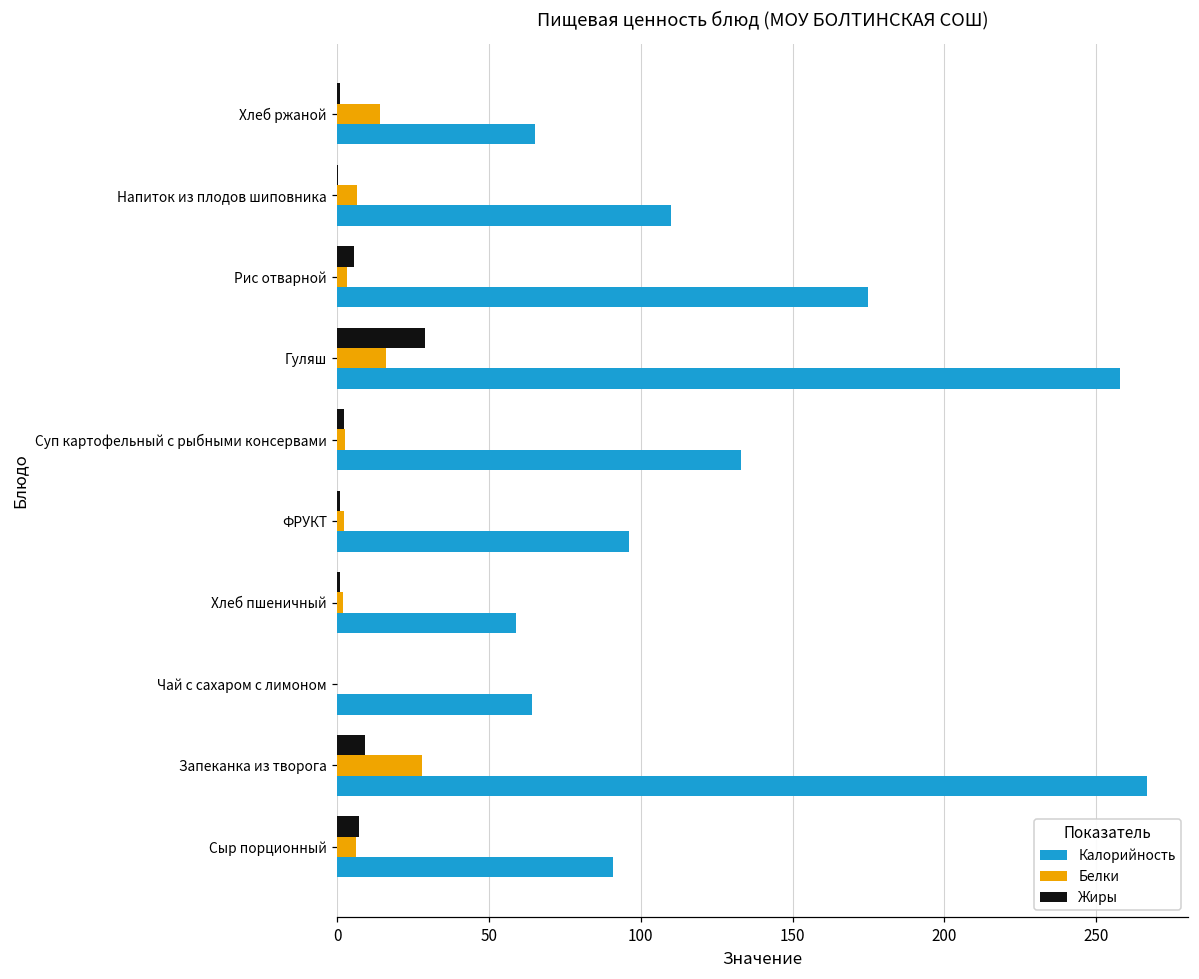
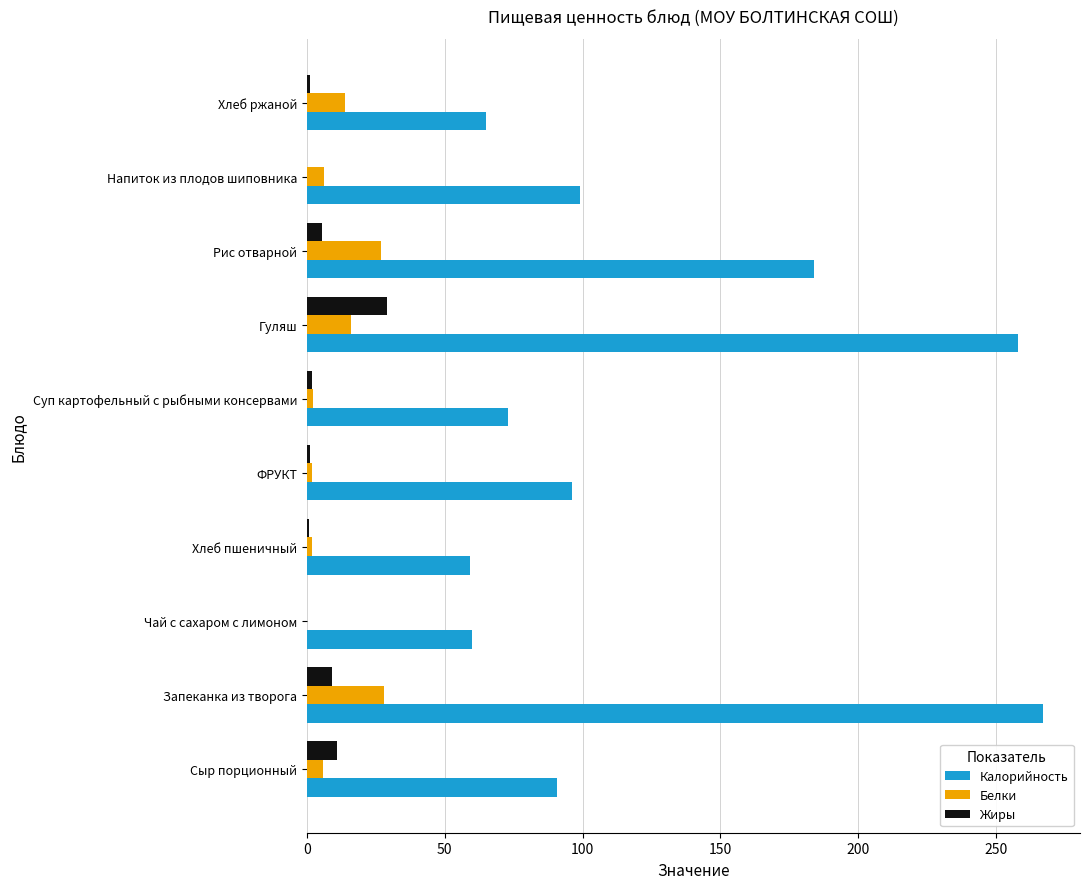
Калорийность, Напиток из плодов шиповника: 110 -> 99
Белки, Рис отварной: 3 -> 27
Калорийность, Рис отварной: 175 -> 184
Калорийность, Суп картофельный с рыбными консервами: 133 -> 73
Калорийность, Чай с сахаром с лимоном: 64 -> 60
Жиры, Сыр порционный: 7 -> 11
